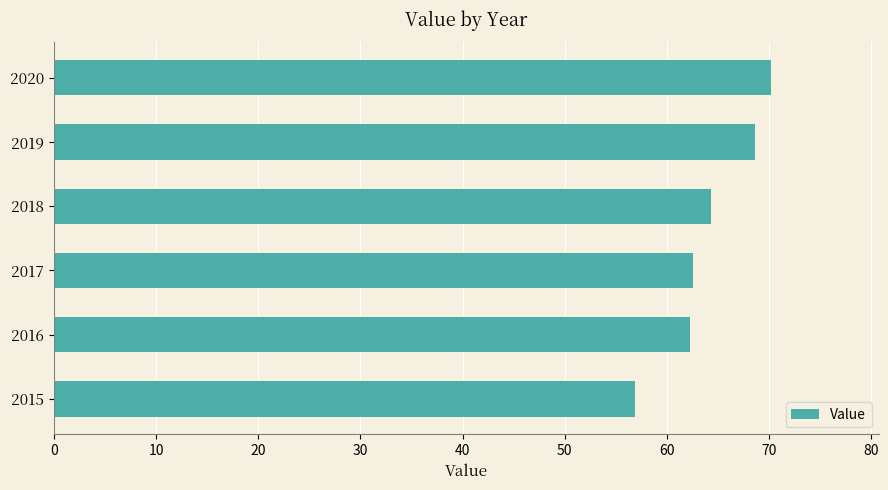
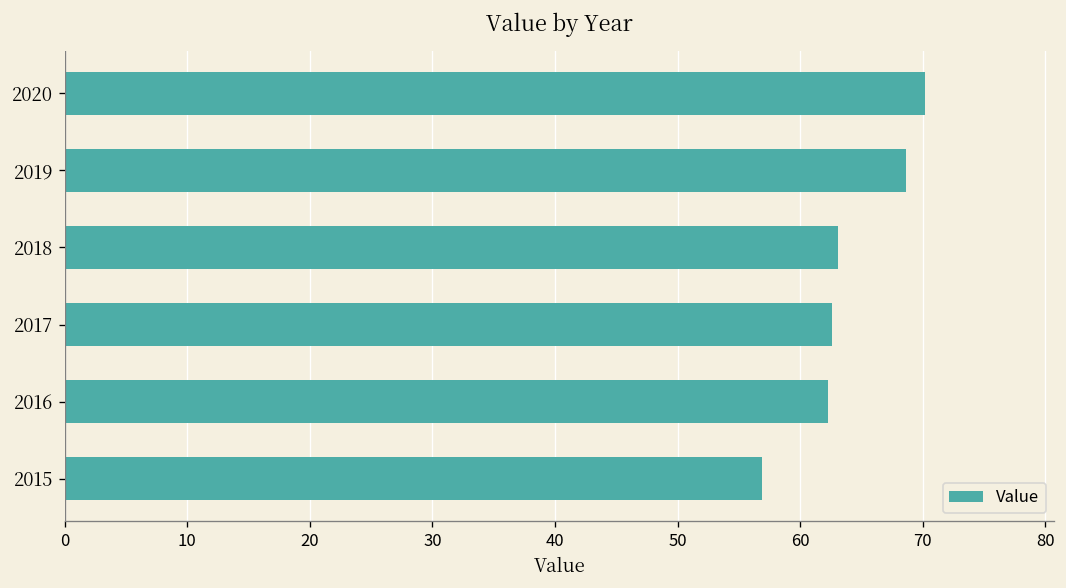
2018: 64.3 -> 63.1
